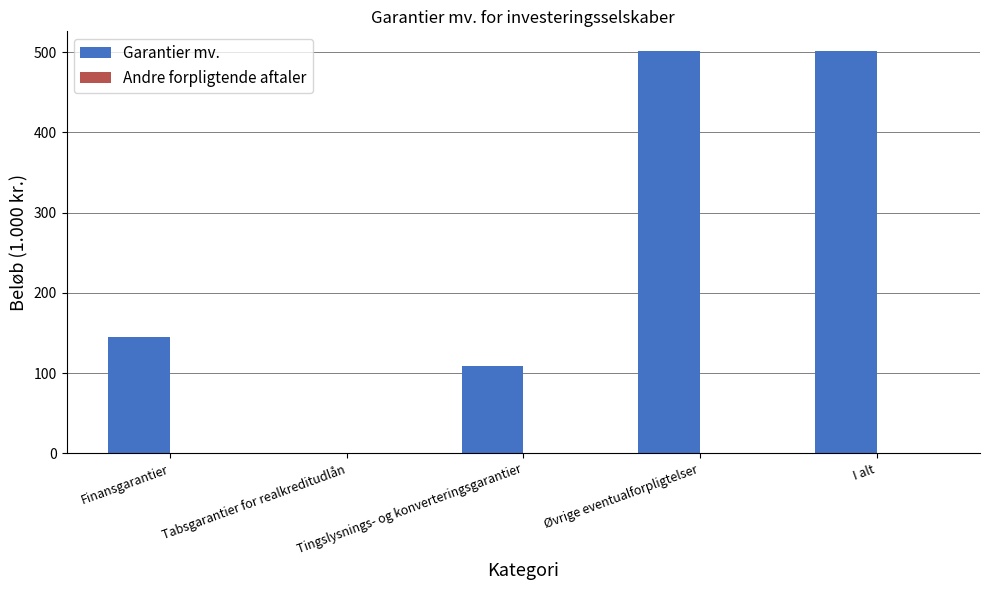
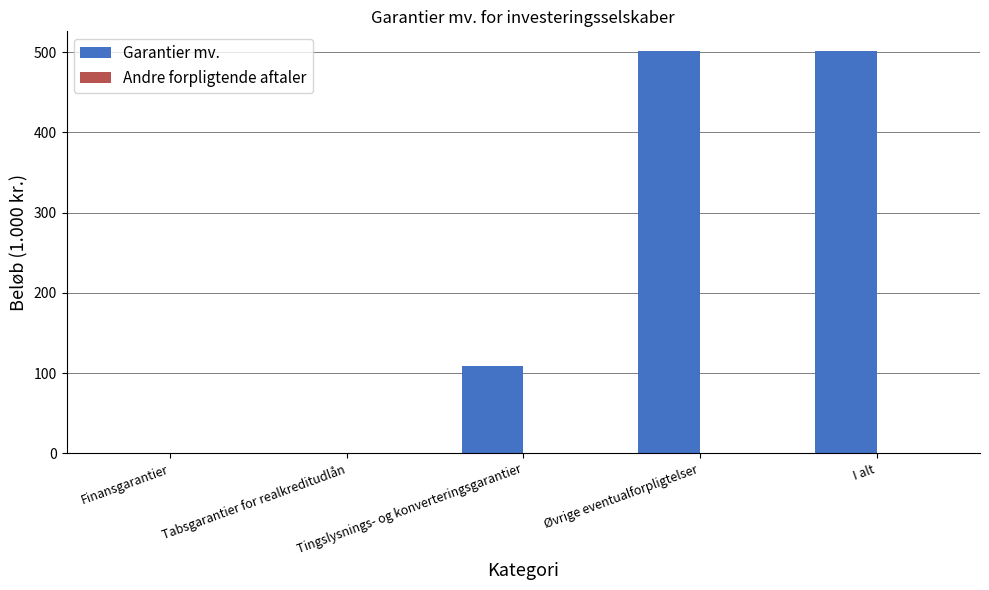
Garantier mv., Finansgarantier: 150 -> 0
